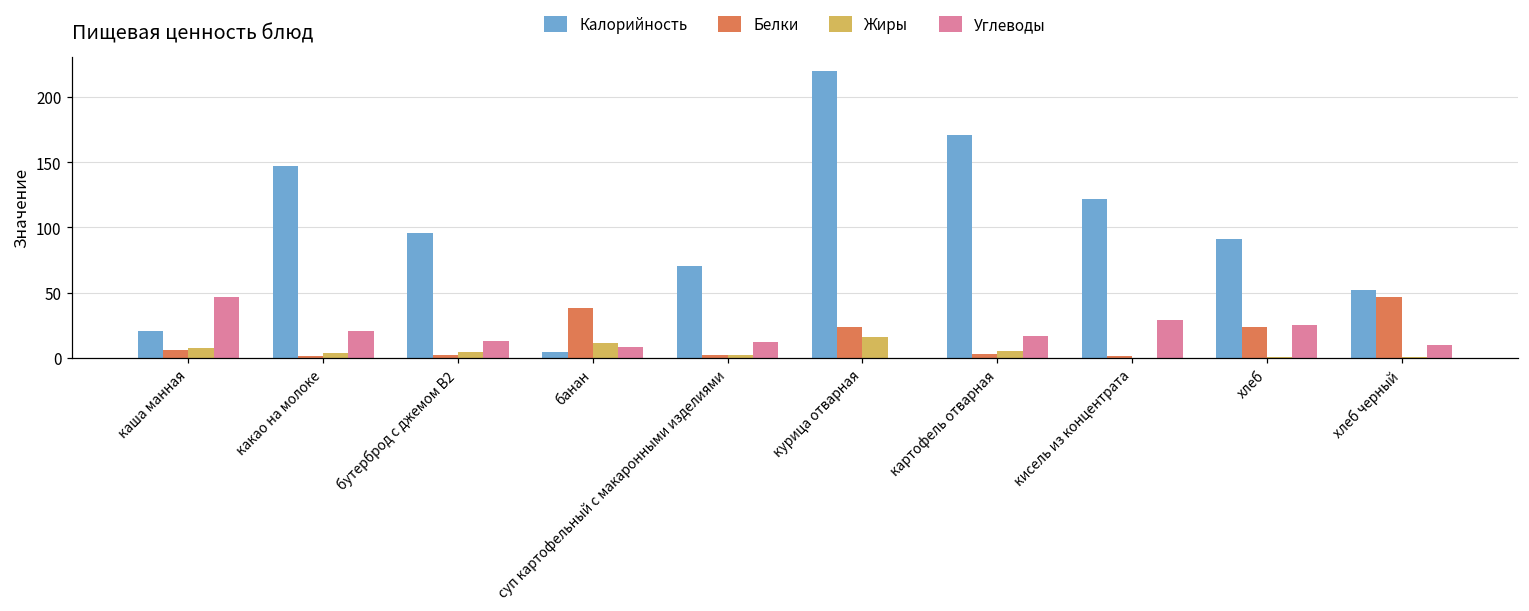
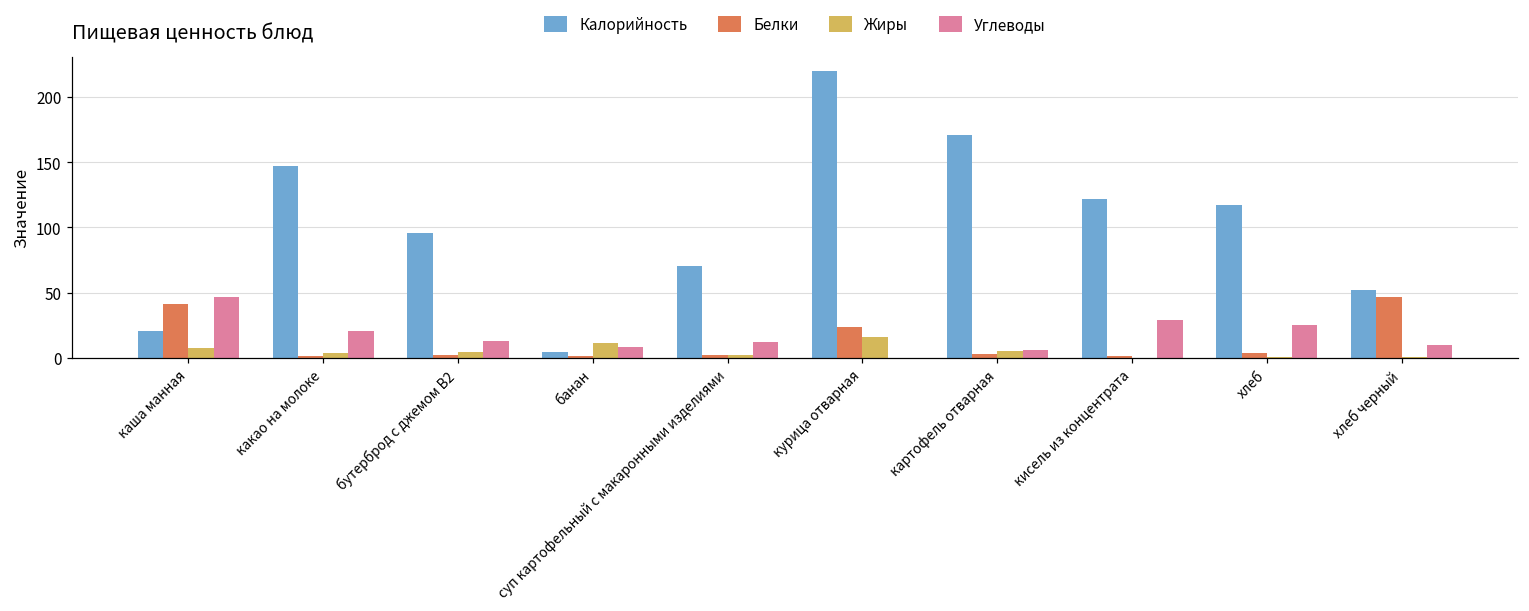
Белки, каша манная: 6 -> 41
Белки, банан: 38 -> 1
Углеводы, картофель отварная: 17 -> 6
Калорийность, хлеб: 91 -> 118
Белки, хлеб: 24 -> 4
